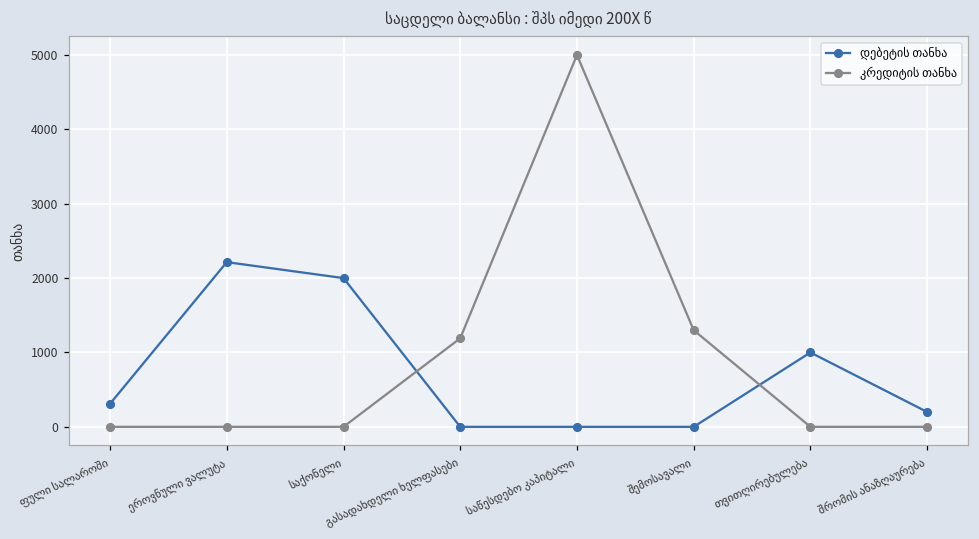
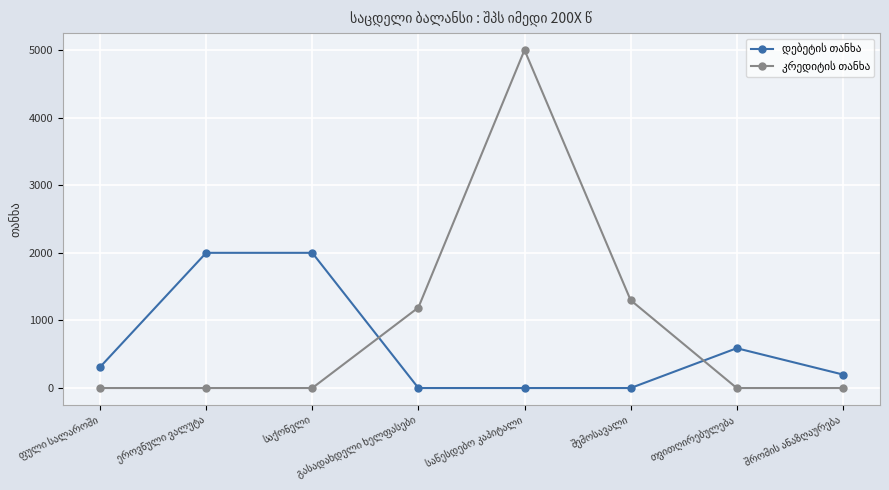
დებეტის თანხა, ეროვნული ვალუტა: 2200 -> 2000
დებეტის თანხა, თვითღირებულება: 1000 -> 600
